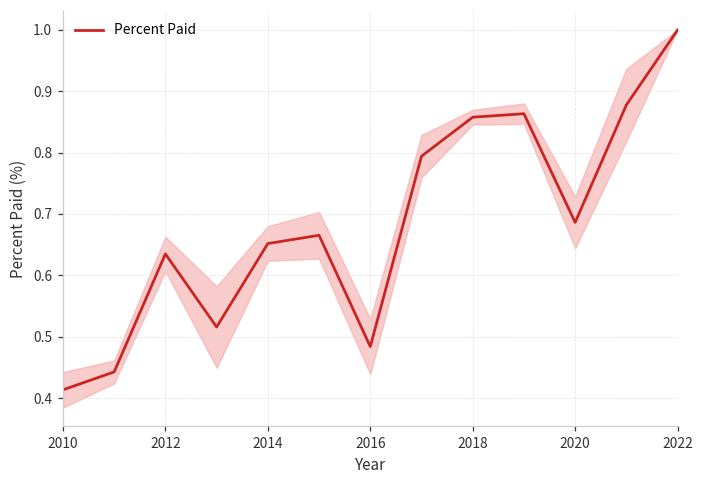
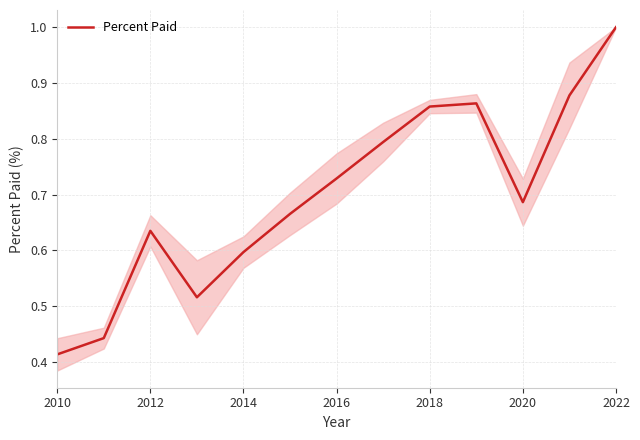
Percent Paid, 2014: 0.65 -> 0.60
Percent Paid, 2016: 0.48 -> 0.73
